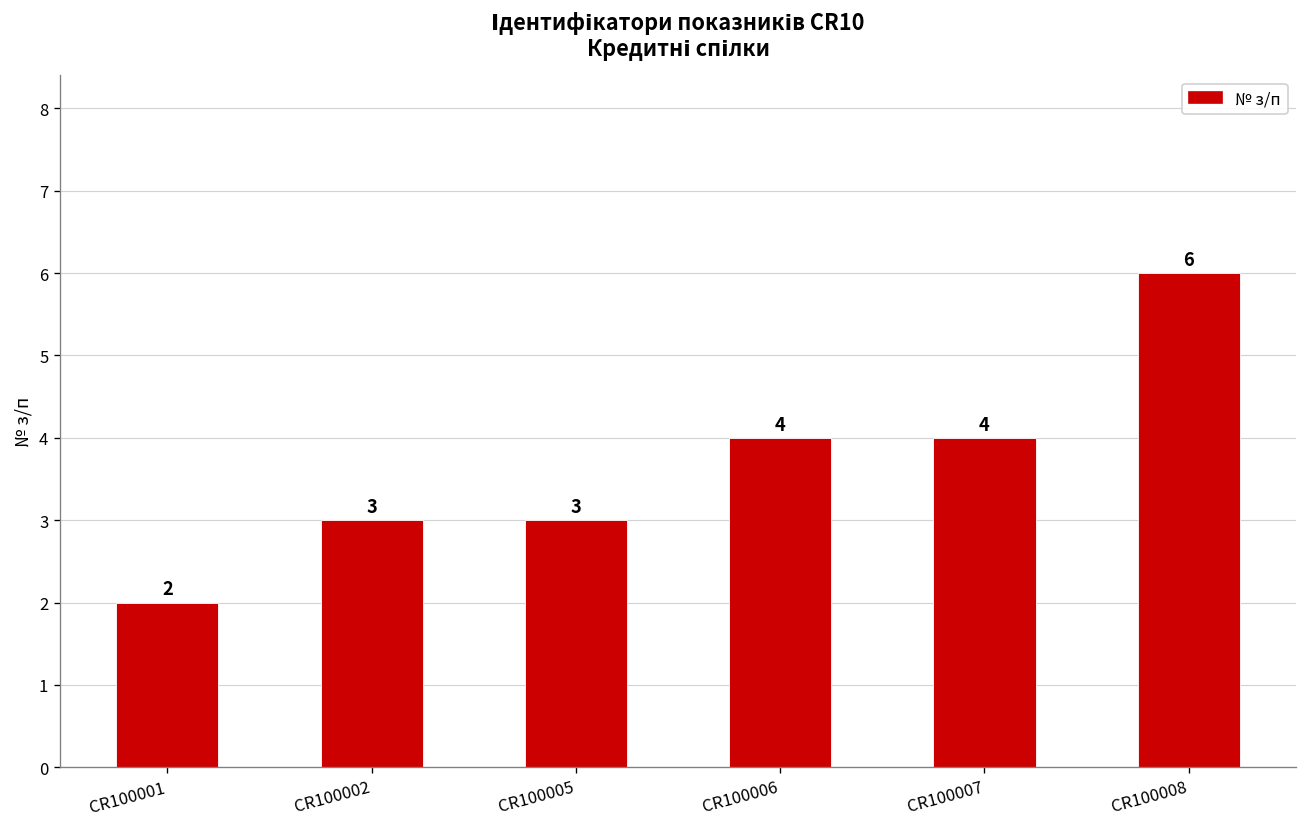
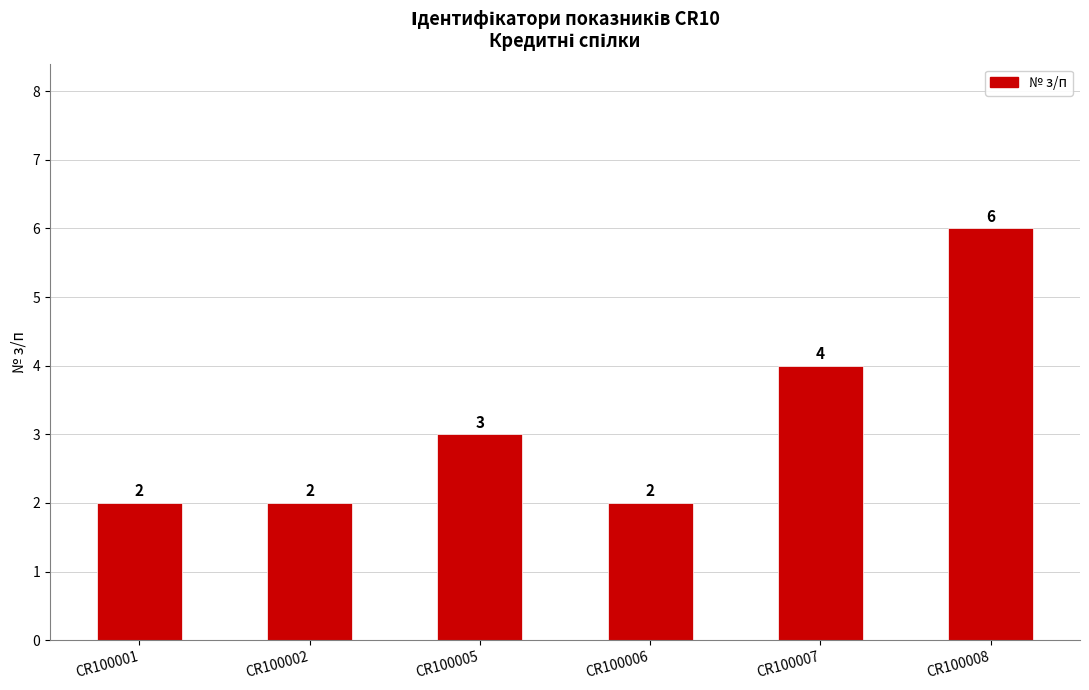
CR100002: 3 -> 2
CR100006: 4 -> 2
